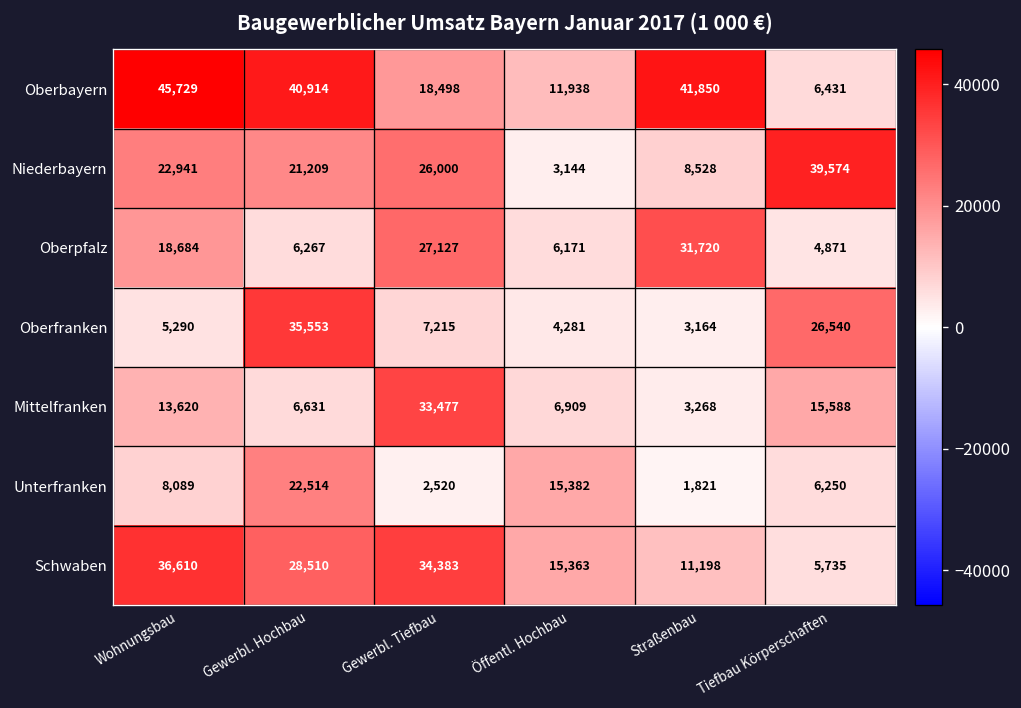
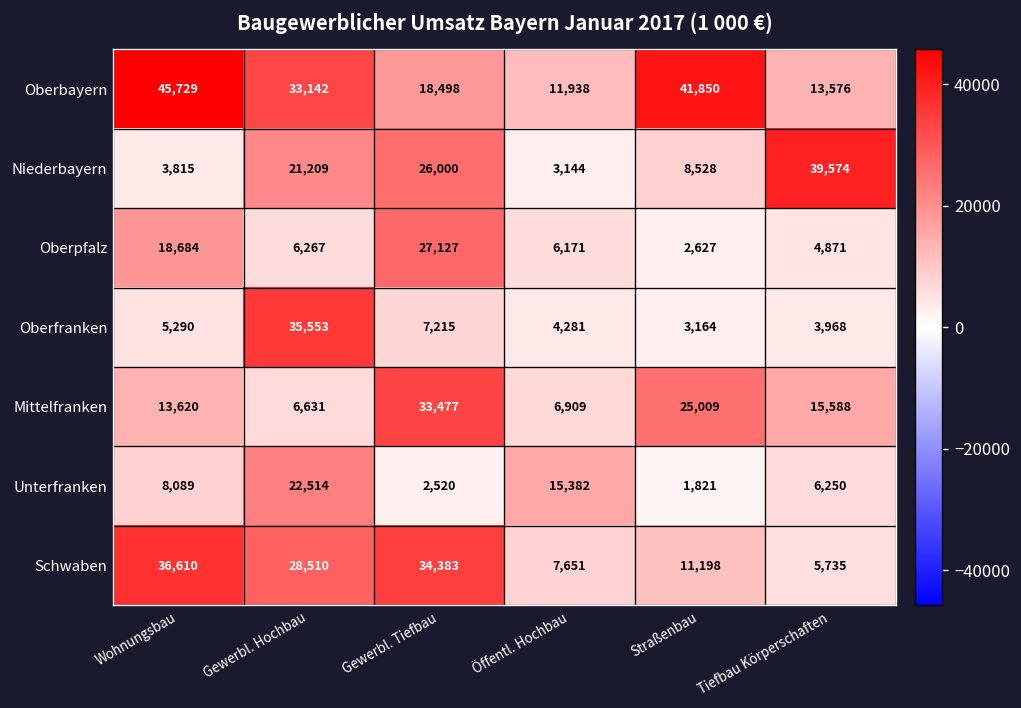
Oberbayern, Gewerbl. Hochbau: 40,914 -> 33,142
Oberbayern, Tiefbau Körperschaften: 6,431 -> 13,576
Niederbayern, Wohnungsbau: 22,941 -> 3,815
Oberpfalz, Straßenbau: 31,720 -> 2,627
Oberfranken, Tiefbau Körperschaften: 26,540 -> 3,968
Mittelfranken, Straßenbau: 3,268 -> 25,009
Schwaben, Öffentl. Hochbau: 15,363 -> 7,651
